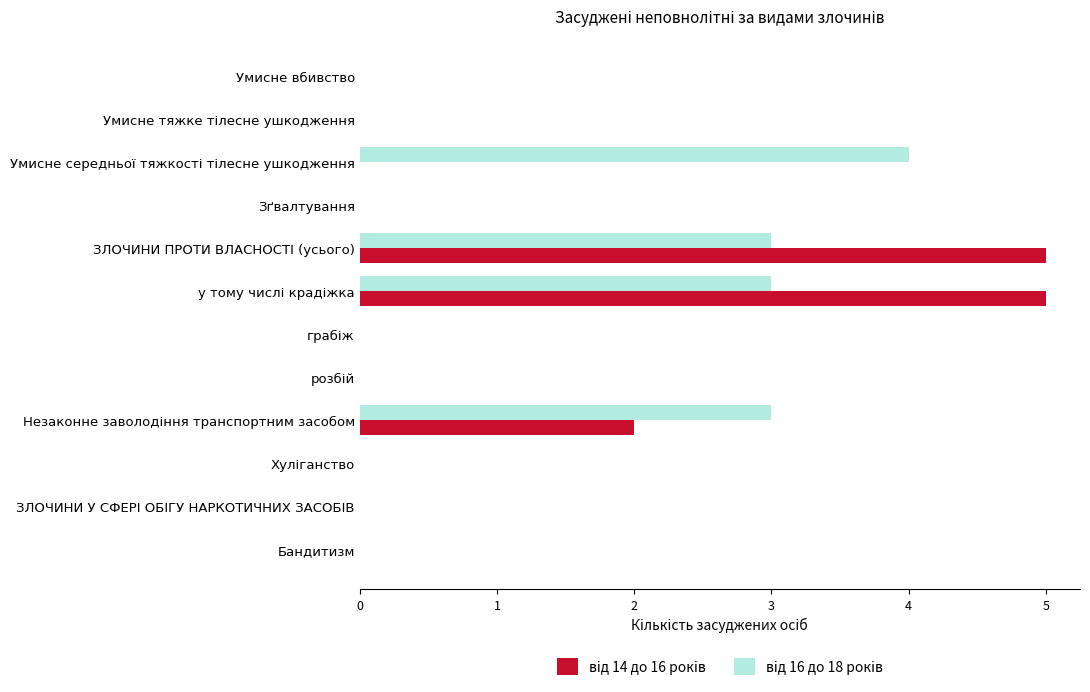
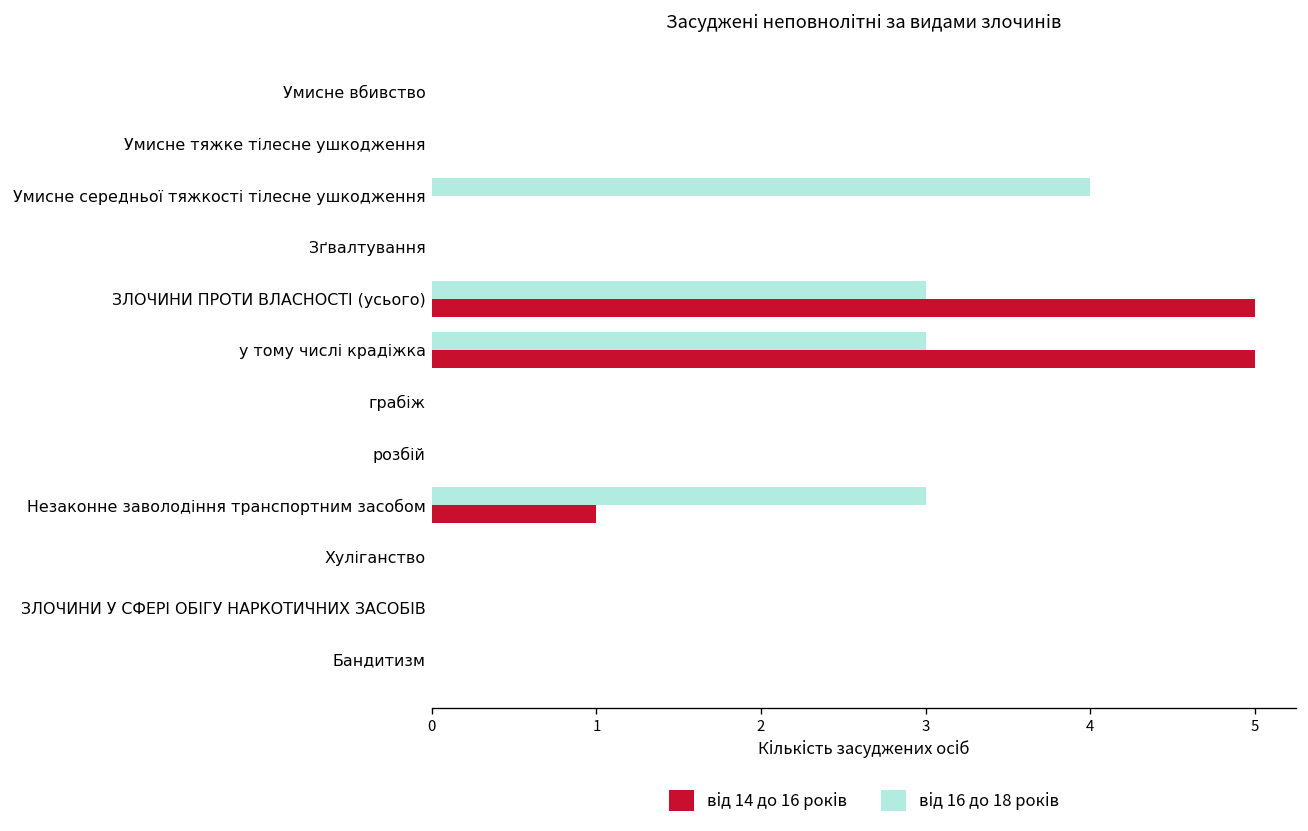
від 14 до 16 років, Незаконне заволодіння транспортним засобом: 2 -> 1
